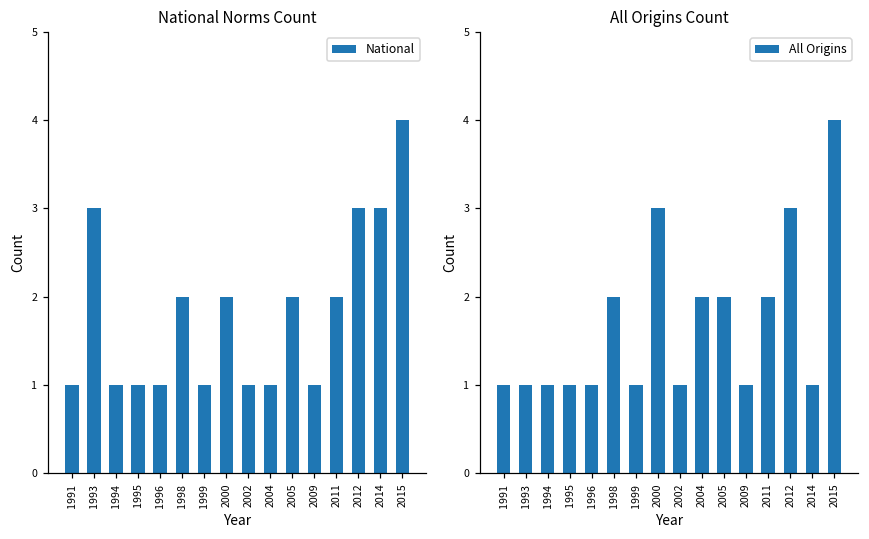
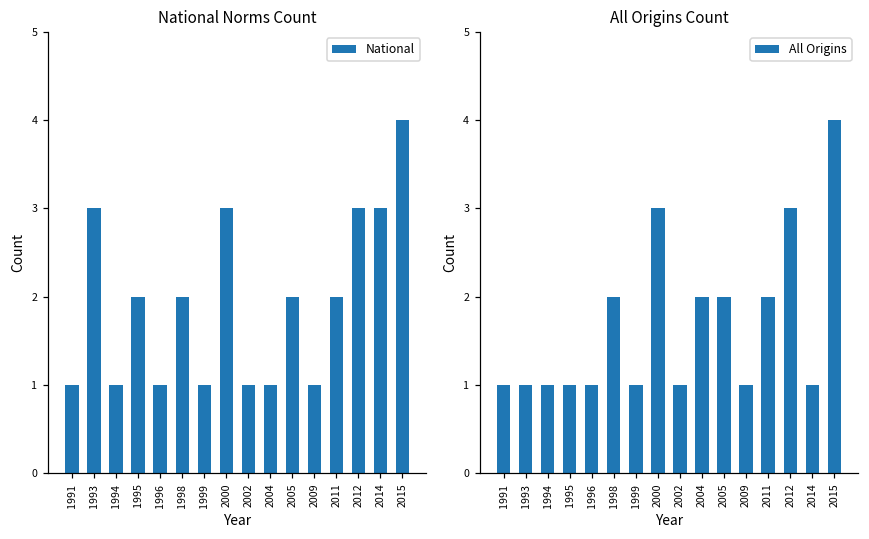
National Norms Count, 1995: 1 -> 2
National Norms Count, 2000: 2 -> 3
